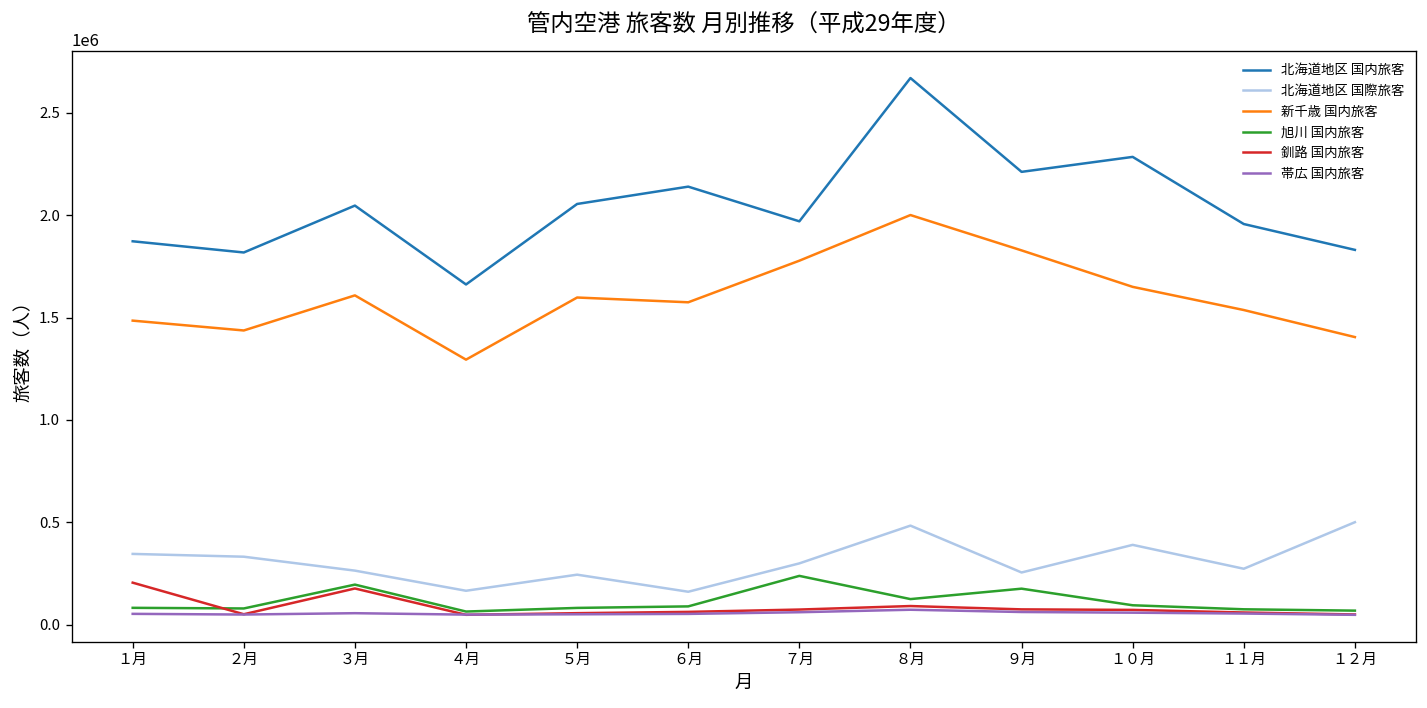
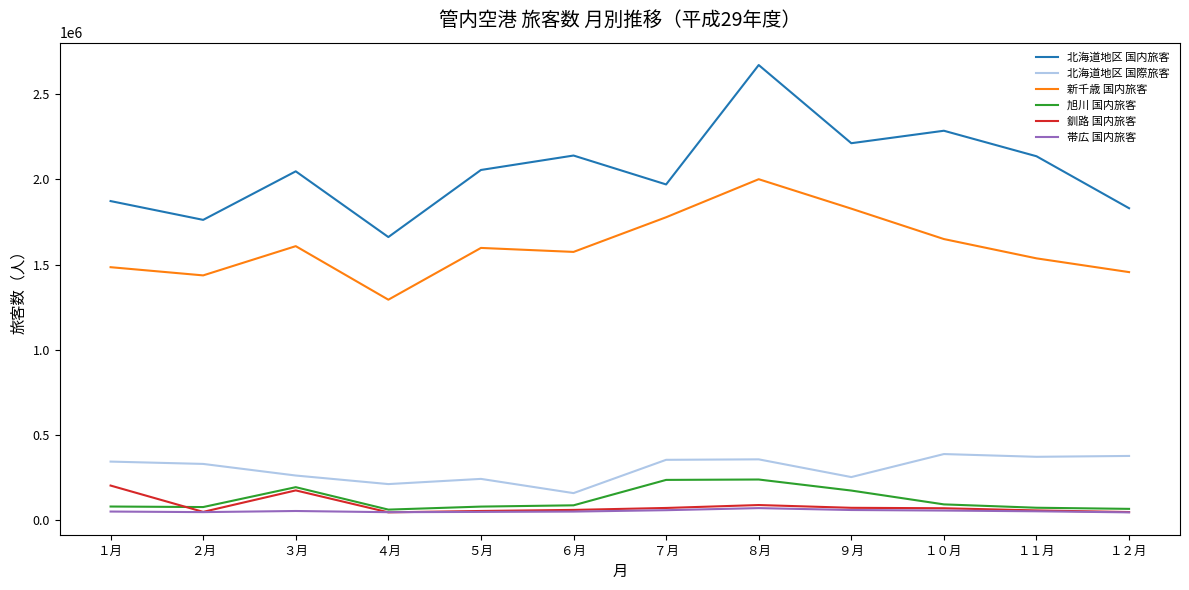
北海道地区 国内旅客, ２月: 1820000 -> 1760000
北海道地区 国際旅客, ４月: 170000 -> 210000
北海道地区 国際旅客, ７月: 300000 -> 360000
北海道地区 国際旅客, ８月: 480000 -> 360000
旭川 国内旅客, ８月: 120000 -> 240000
北海道地区 国内旅客, １１月: 1960000 -> 2140000
北海道地区 国際旅客, １１月: 270000 -> 370000
北海道地区 国際旅客, １２月: 500000 -> 380000
新千歳 国内旅客, １２月: 1400000 -> 1460000
